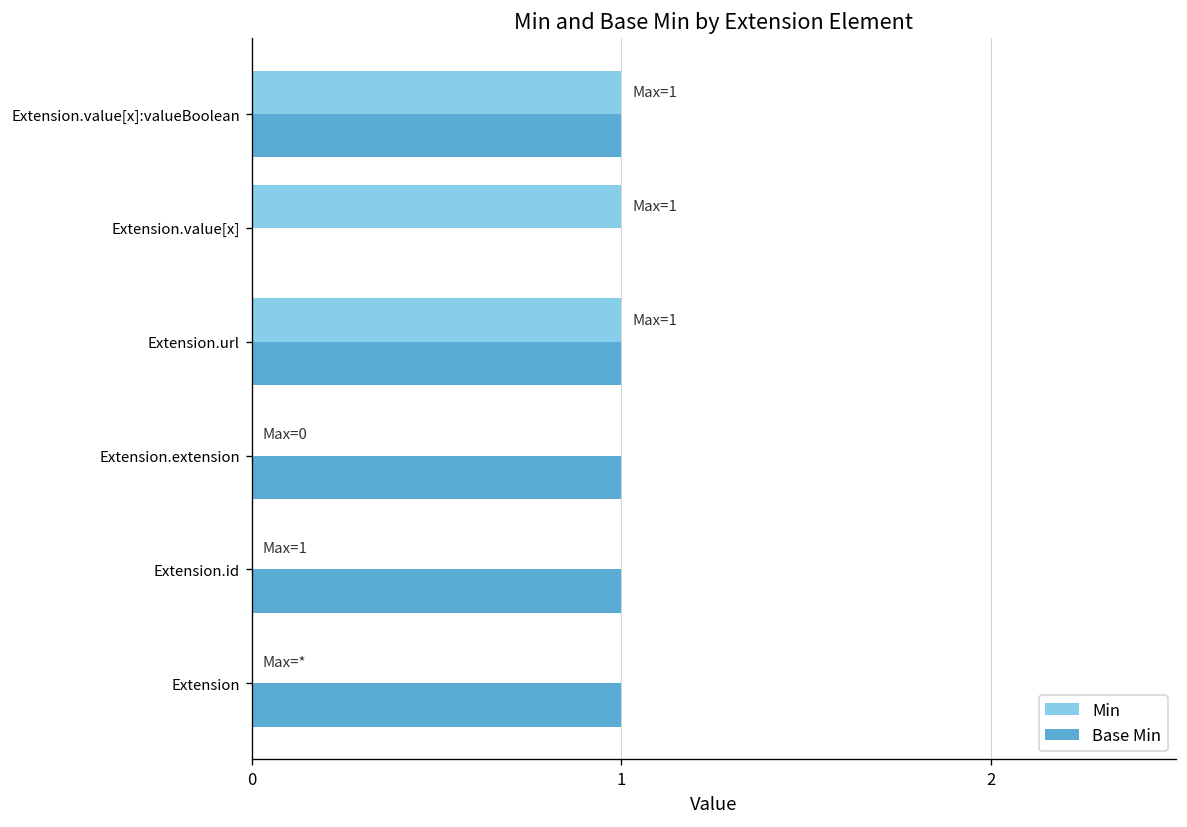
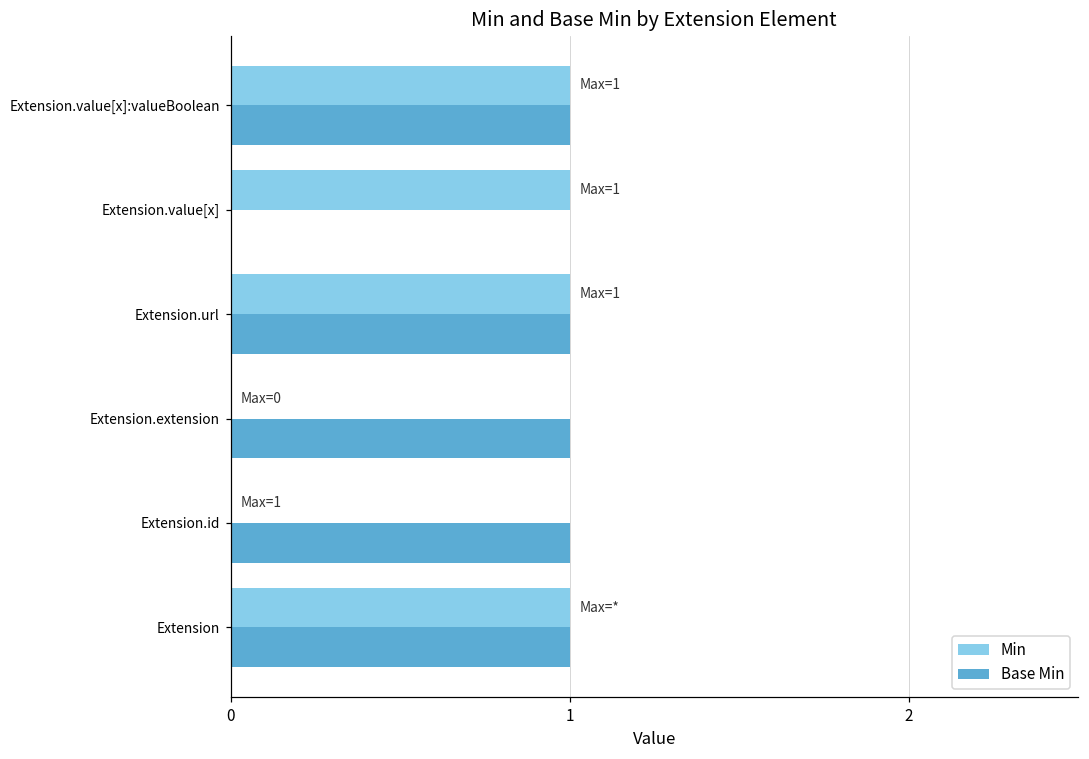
Min, Extension: 0 -> 1
